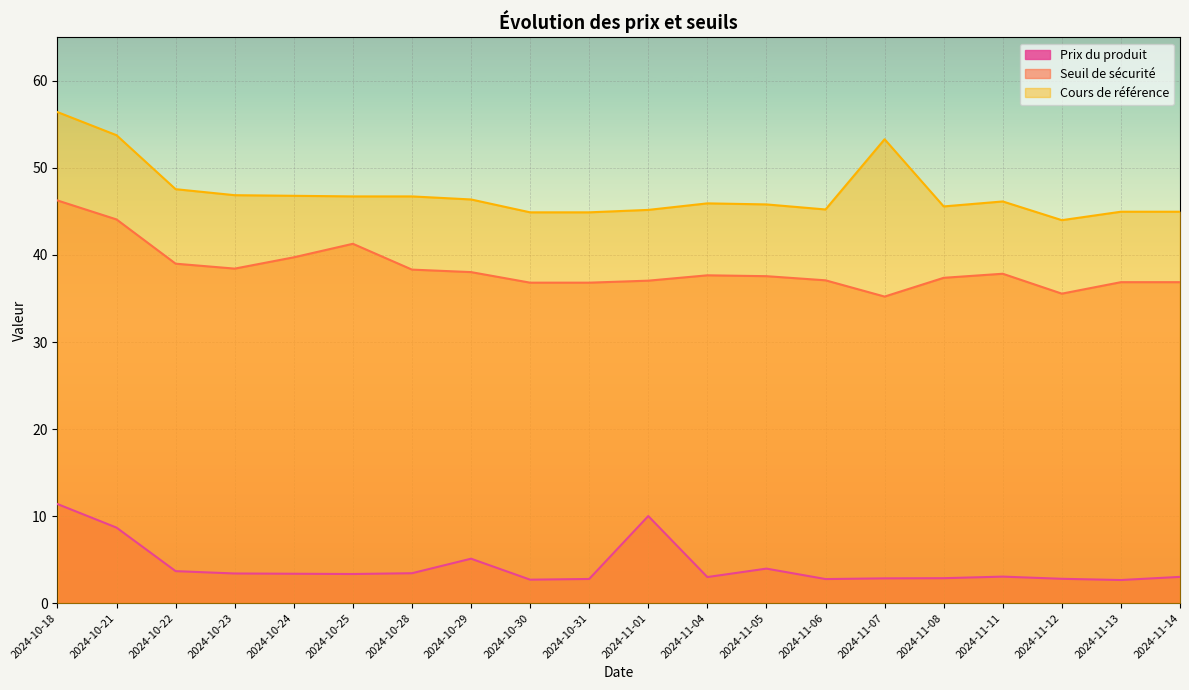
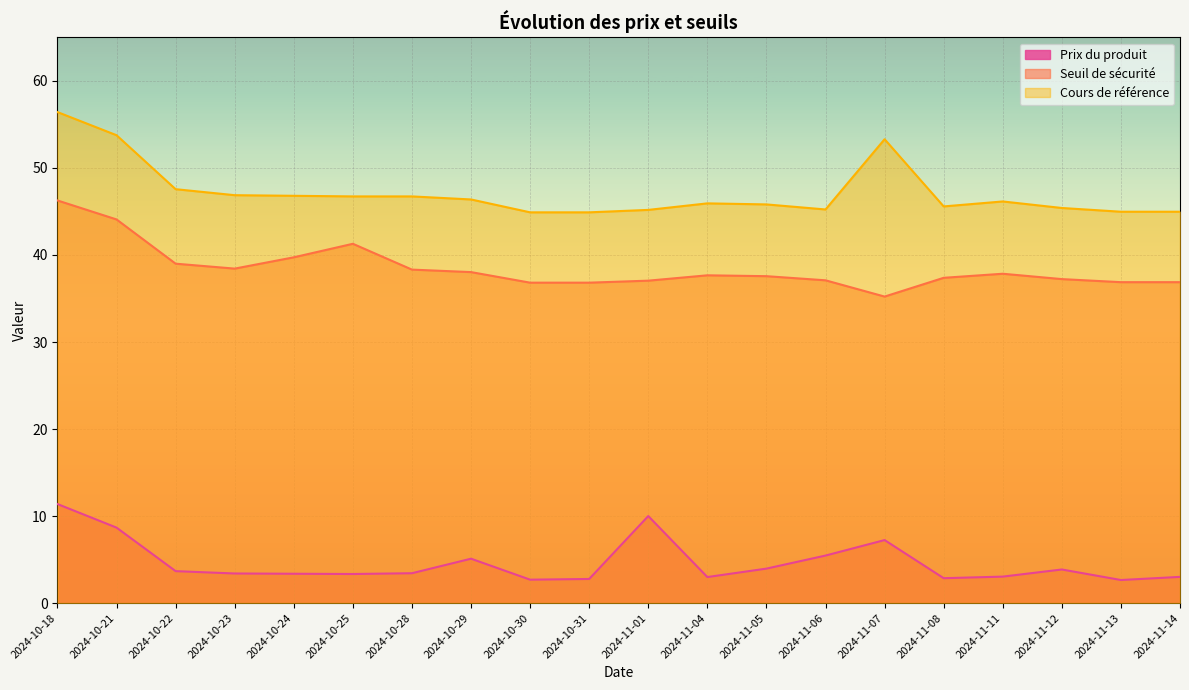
Prix du produit, 2024-11-06: 3 -> 5
Prix du produit, 2024-11-07: 3 -> 7
Prix du produit, 2024-11-12: 3 -> 4
Seuil de sécurité, 2024-11-12: 36 -> 37
Cours de référence, 2024-11-12: 44 -> 45
